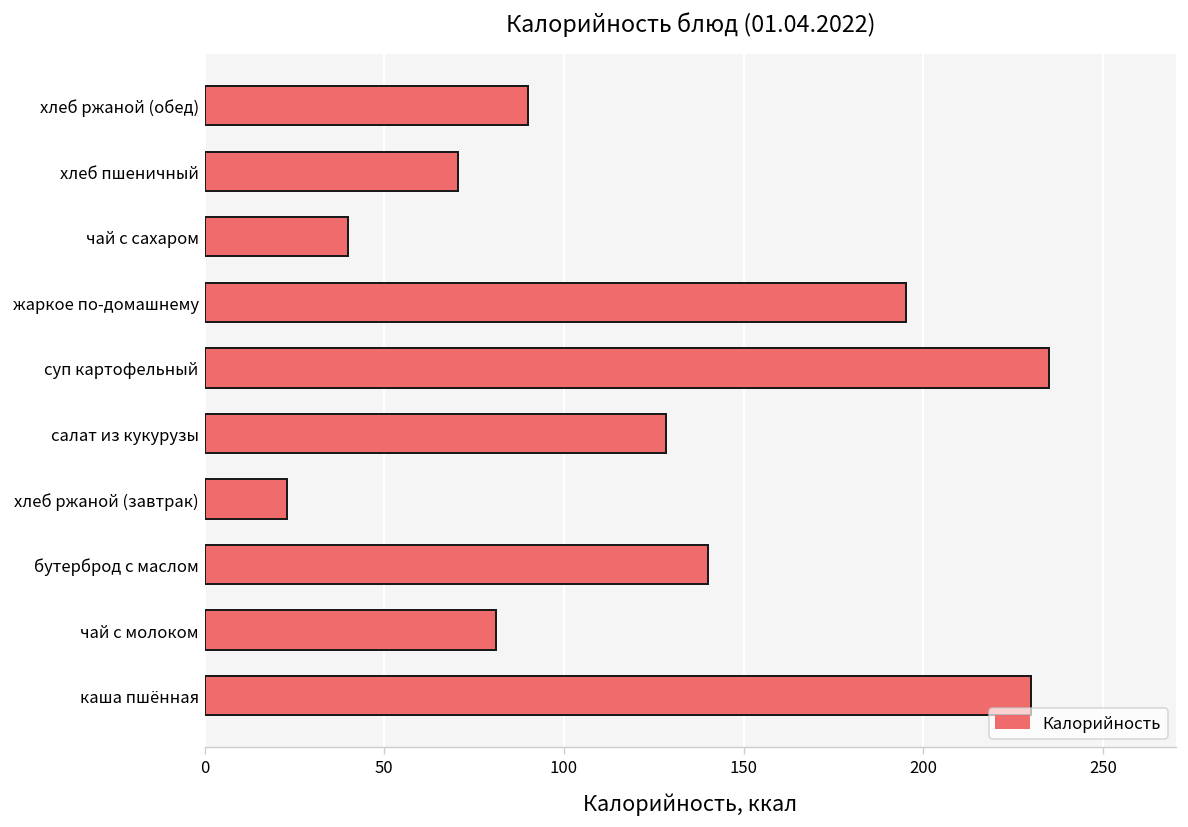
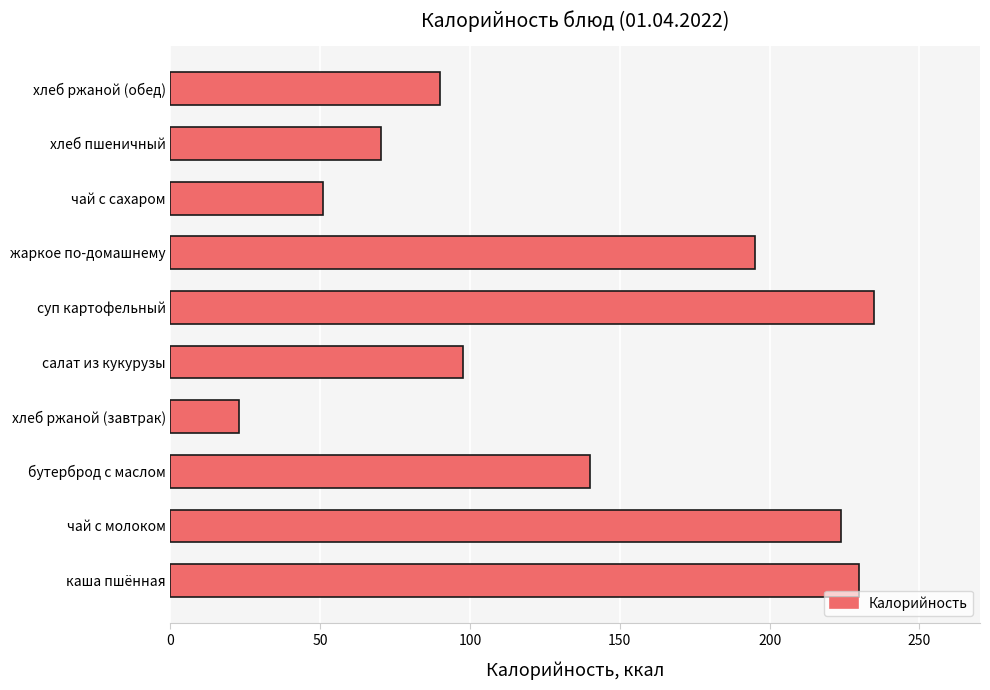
чай с сахаром: 40 -> 51
салат из кукурузы: 128 -> 98
чай с молоком: 81 -> 224
